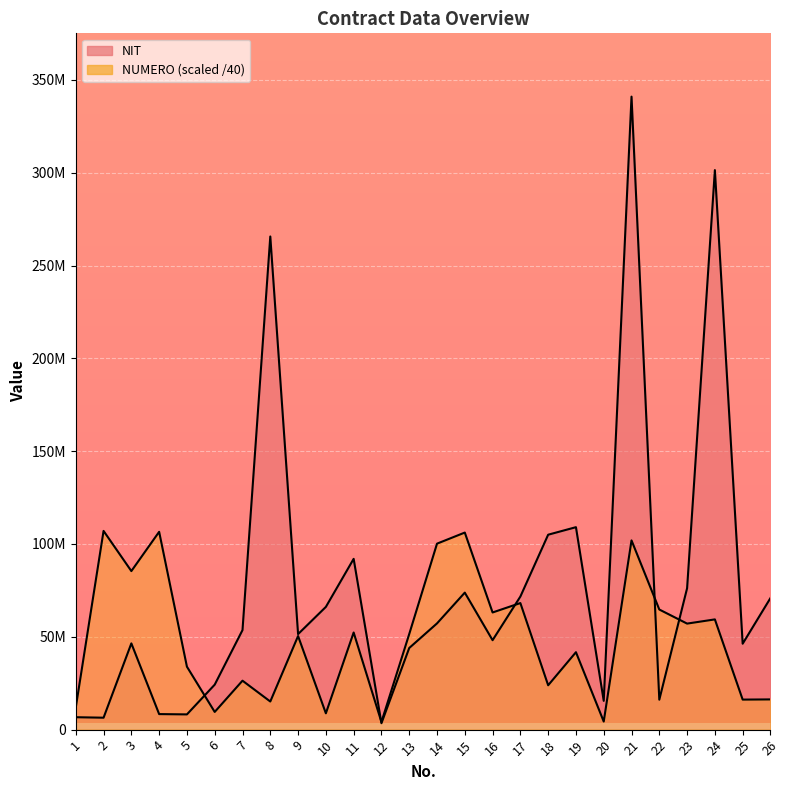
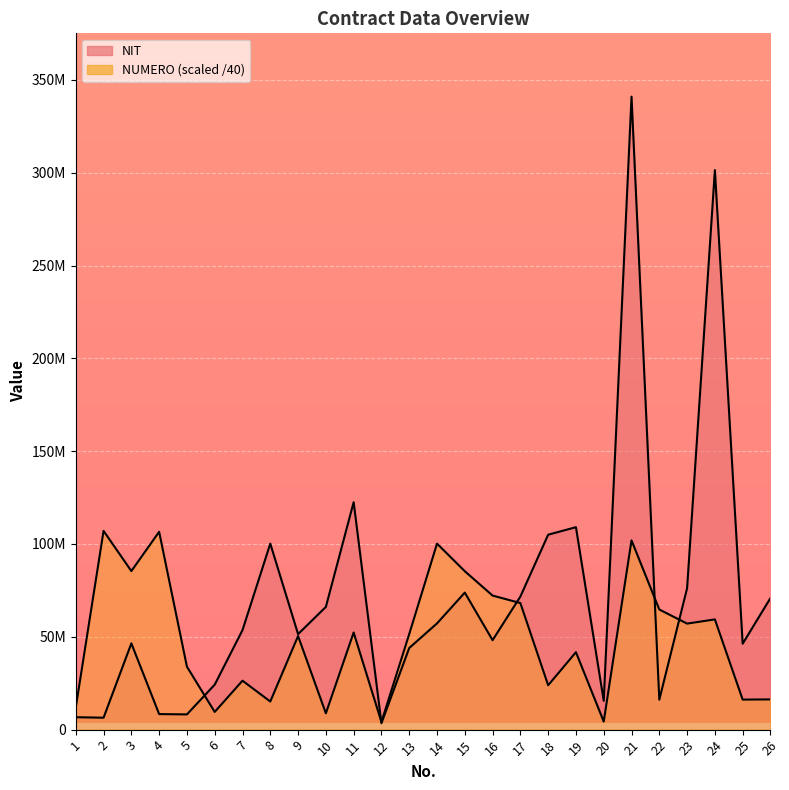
NIT, 8: 266000000 -> 100000000
NIT, 11: 92000000 -> 123000000
NUMERO (scaled /40), 15: 106000000 -> 85000000
NUMERO (scaled /40), 16: 63000000 -> 72000000
